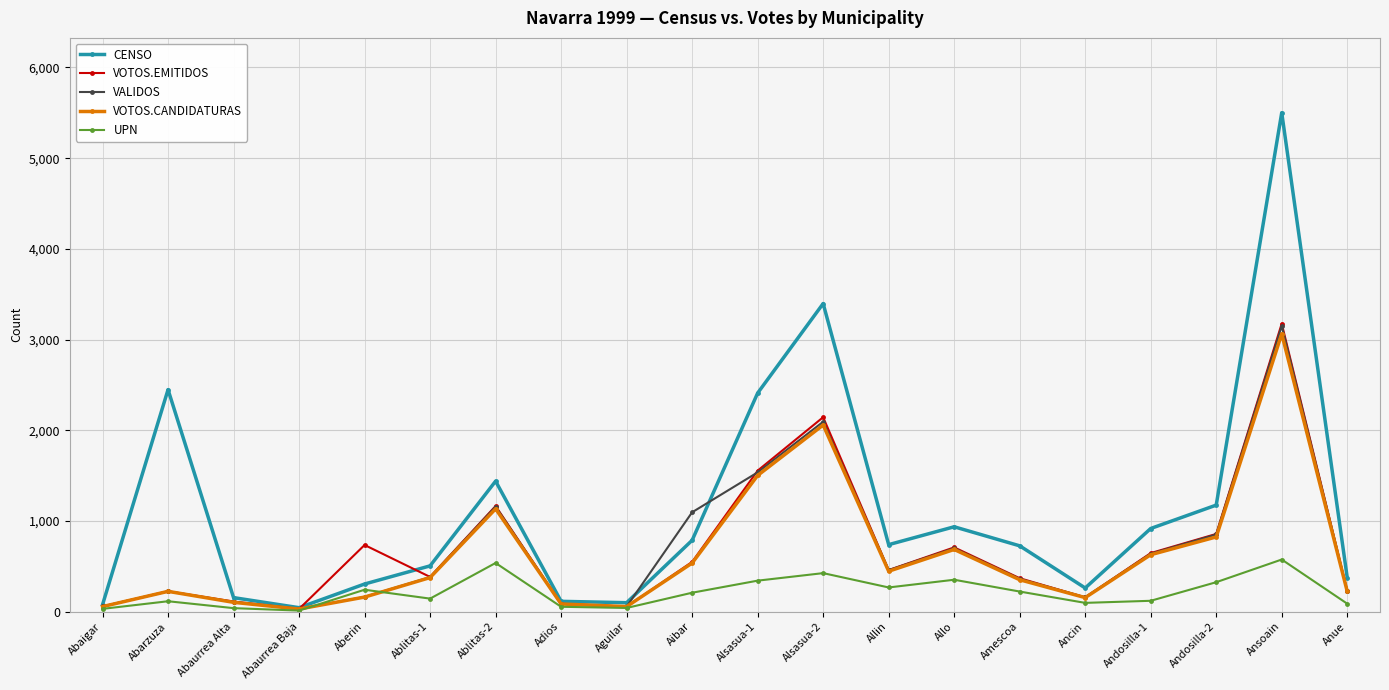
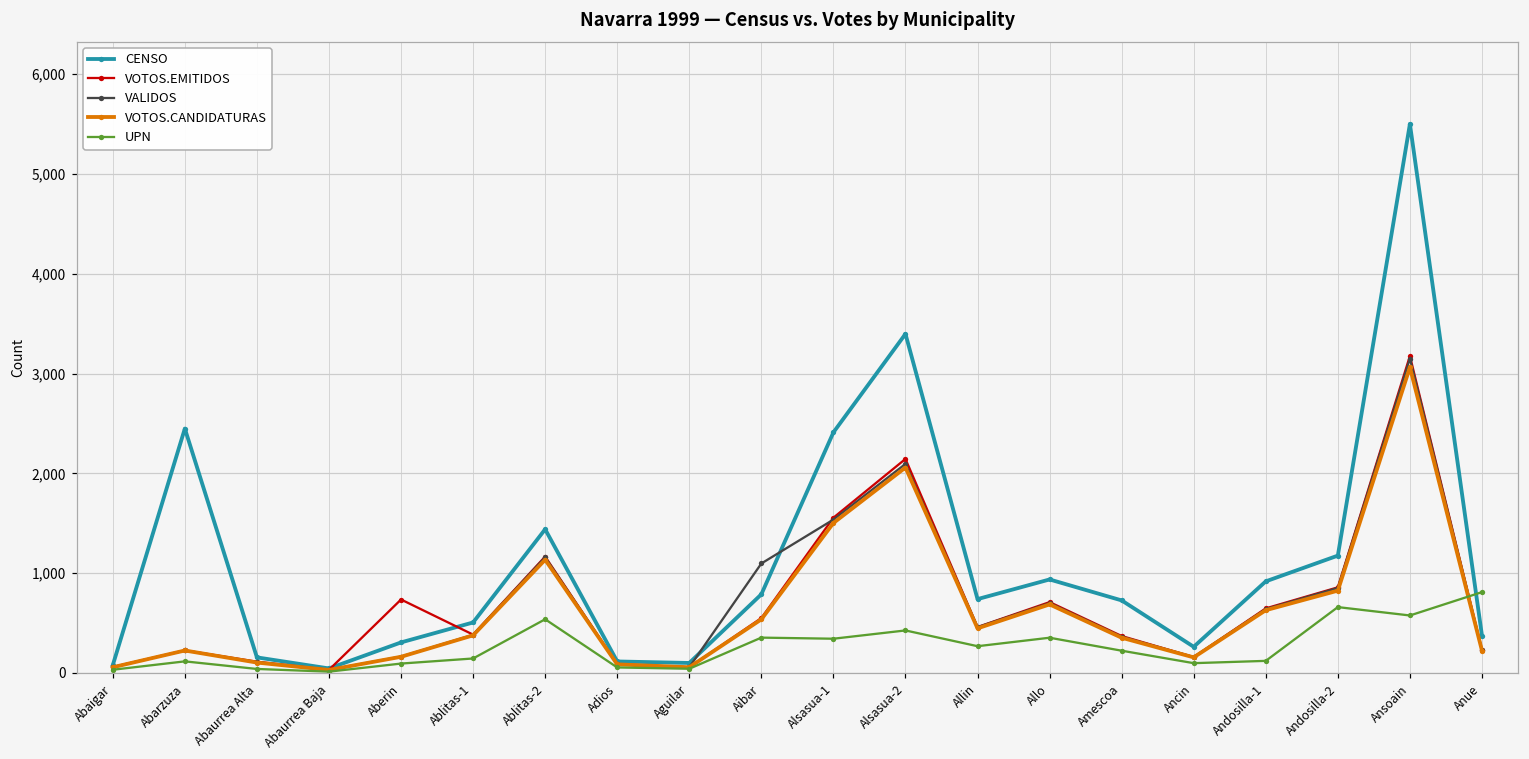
UPN, Aberin: 200 -> 100
UPN, Aibar: 200 -> 400
UPN, Andosilla-2: 300 -> 700
UPN, Anue: 100 -> 800
